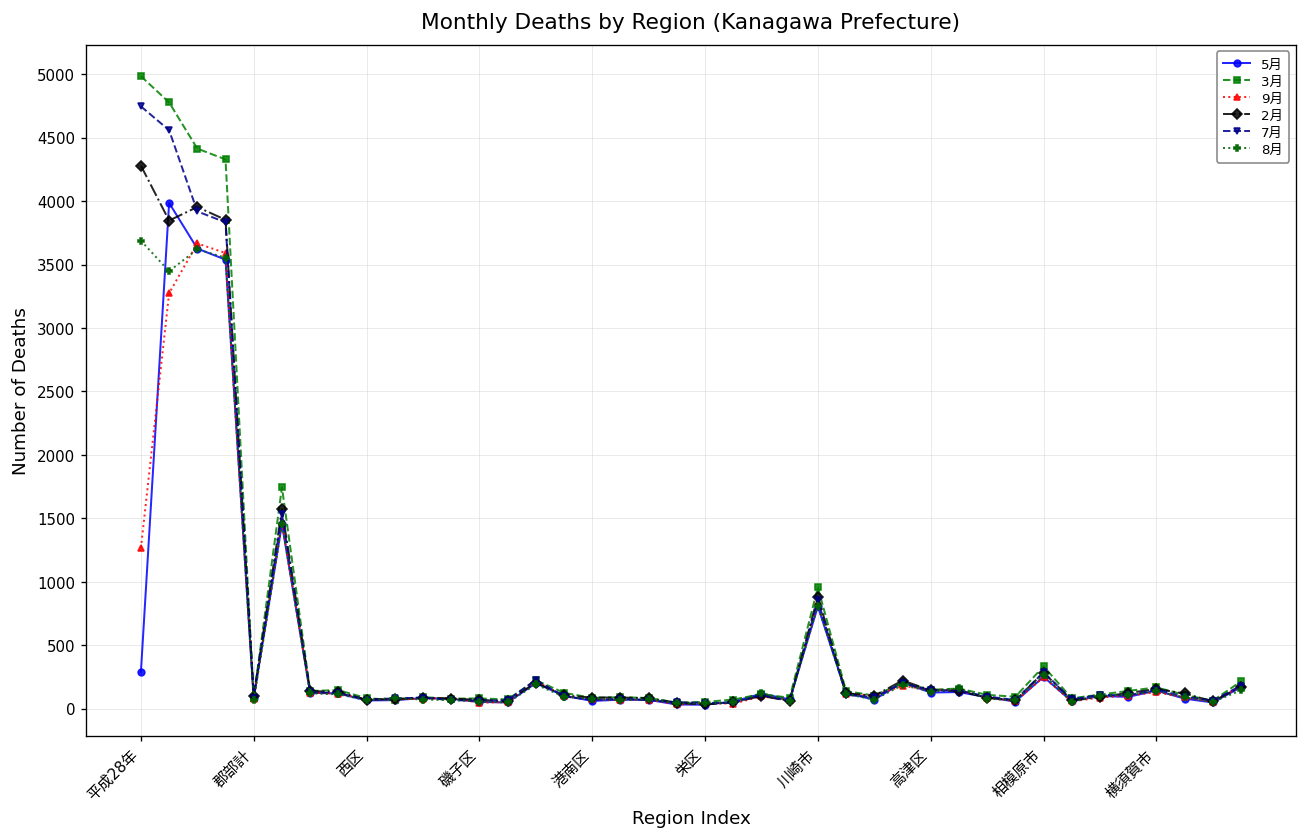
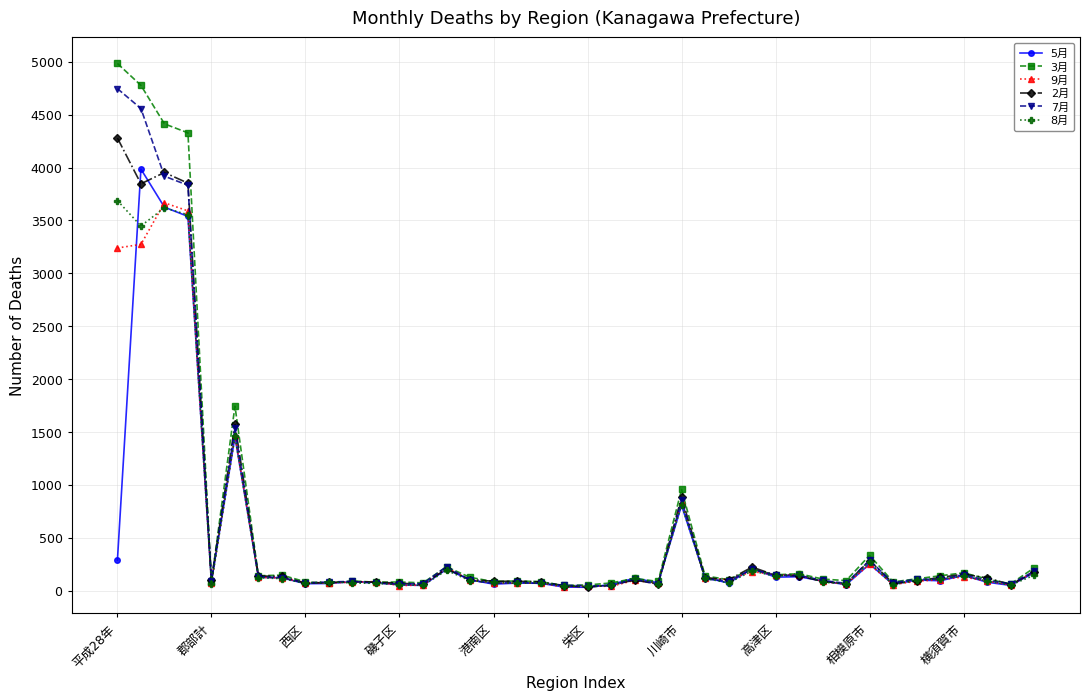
9月, 平成28年: 1270 -> 3240
